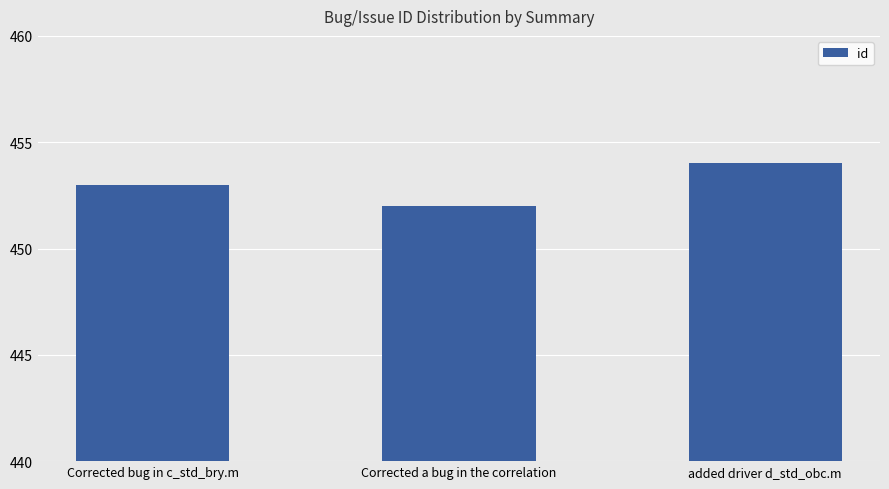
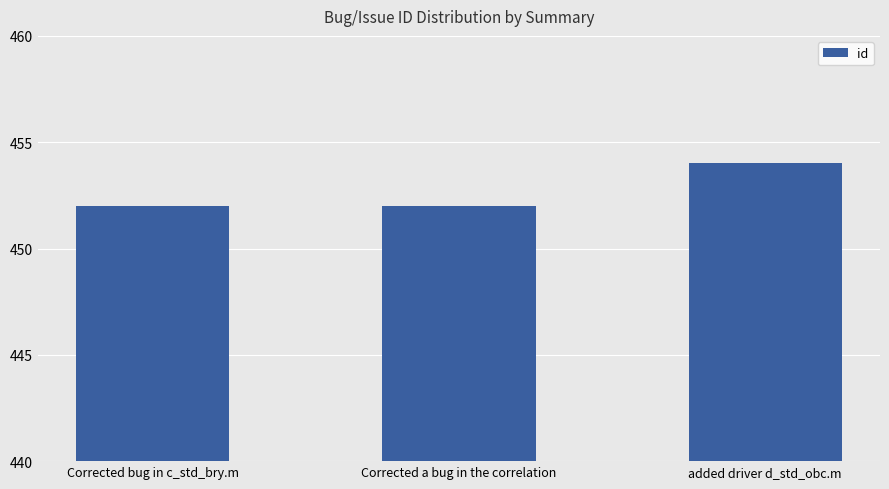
Corrected bug in c_std_bry.m: 453 -> 452
